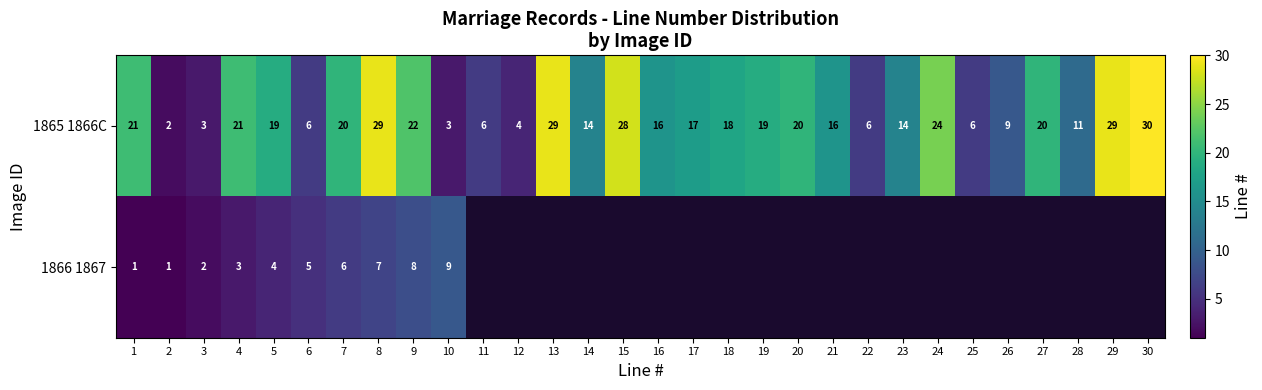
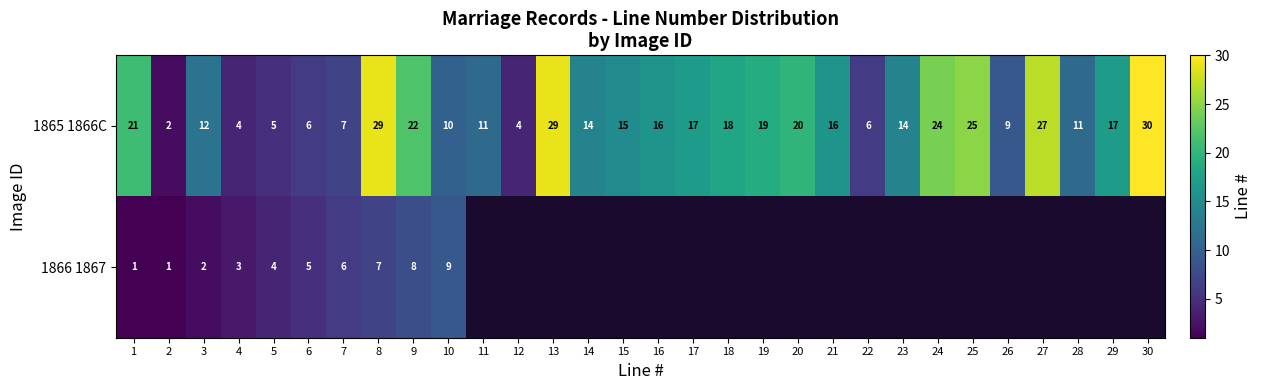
1865 1866C, 3: 3 -> 12
1865 1866C, 4: 21 -> 4
1865 1866C, 5: 19 -> 5
1865 1866C, 7: 20 -> 7
1865 1866C, 10: 3 -> 10
1865 1866C, 11: 6 -> 11
1865 1866C, 15: 28 -> 15
1865 1866C, 25: 6 -> 25
1865 1866C, 27: 20 -> 27
1865 1866C, 29: 29 -> 17
